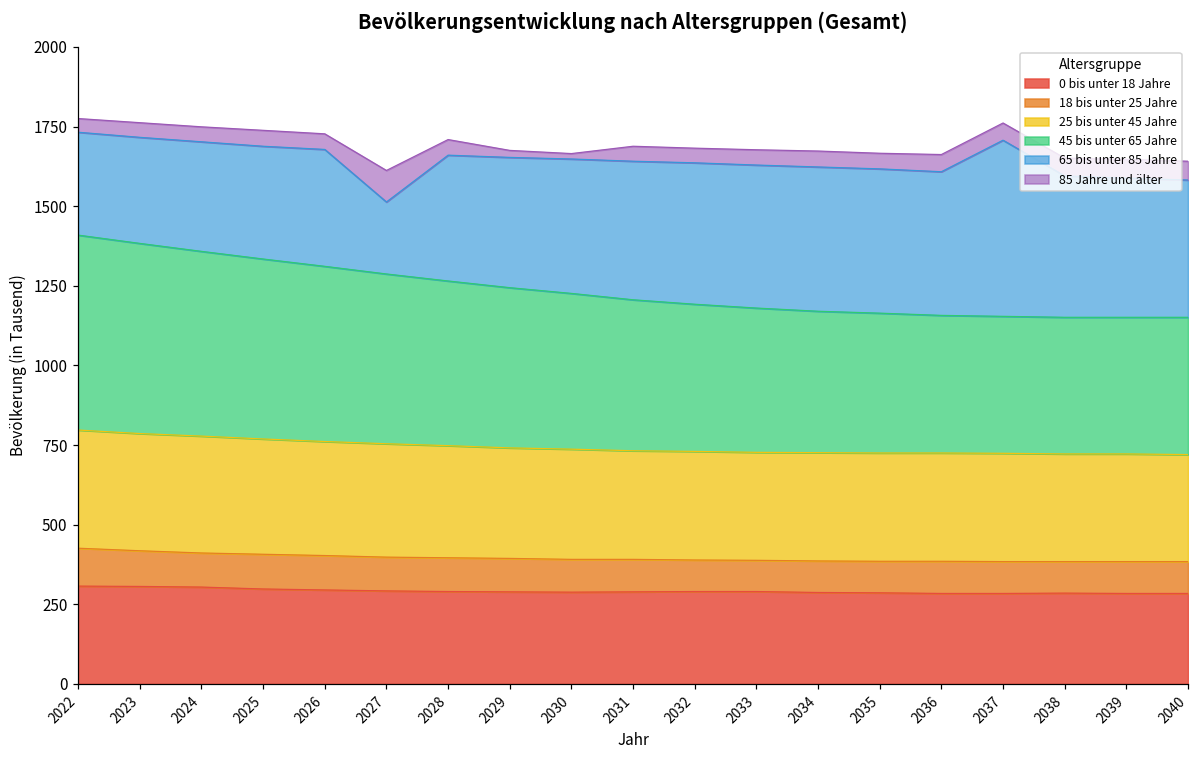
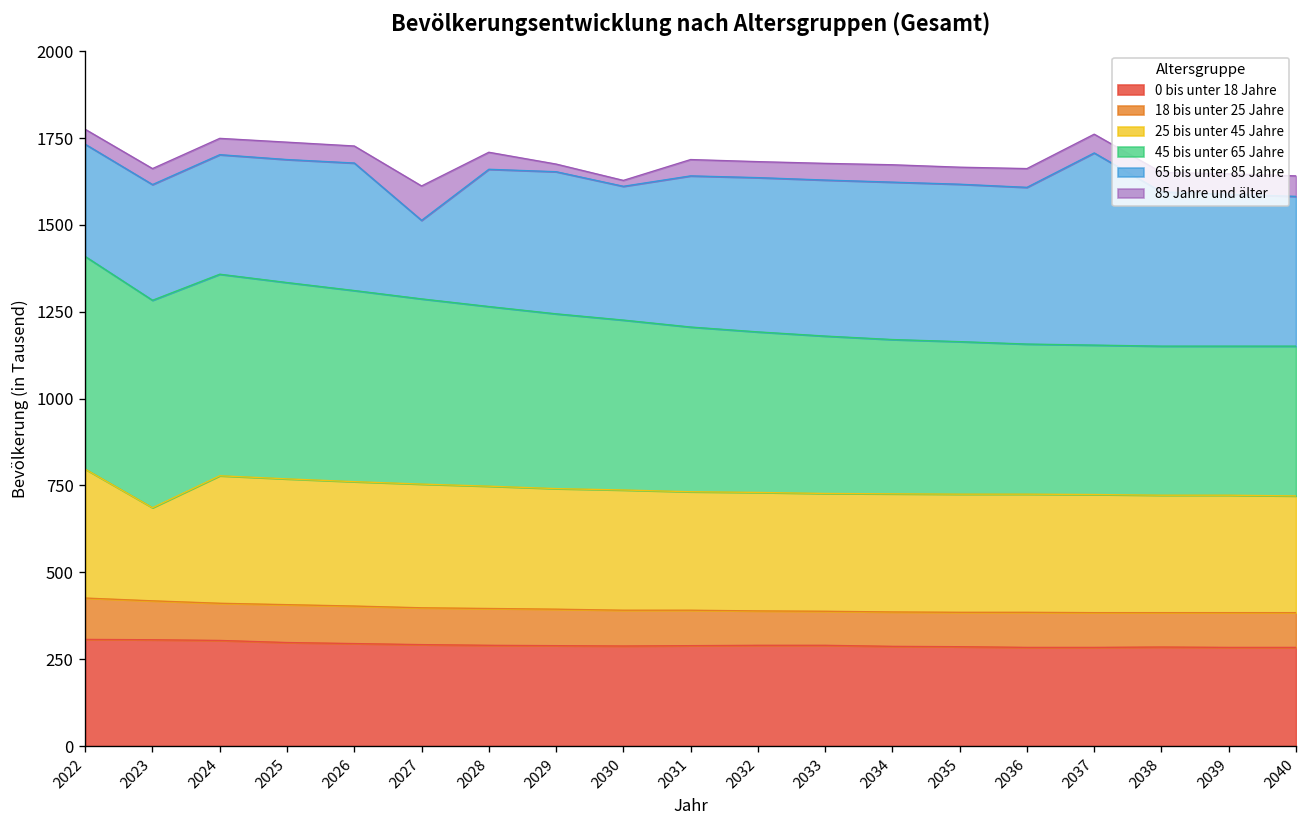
25 bis unter 45 Jahre, 2023: 370 -> 270
65 bis unter 85 Jahre, 2030: 420 -> 390
